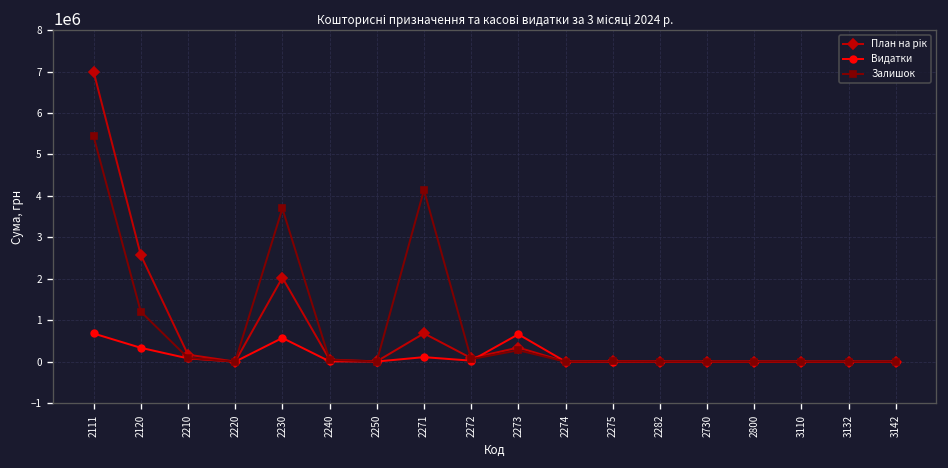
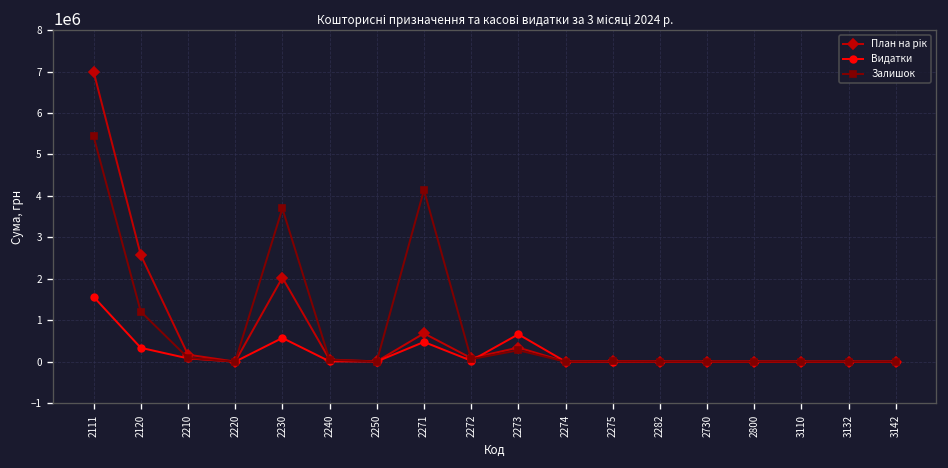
Видатки, 2111: 700000 -> 1600000
Видатки, 2271: 100000 -> 500000
